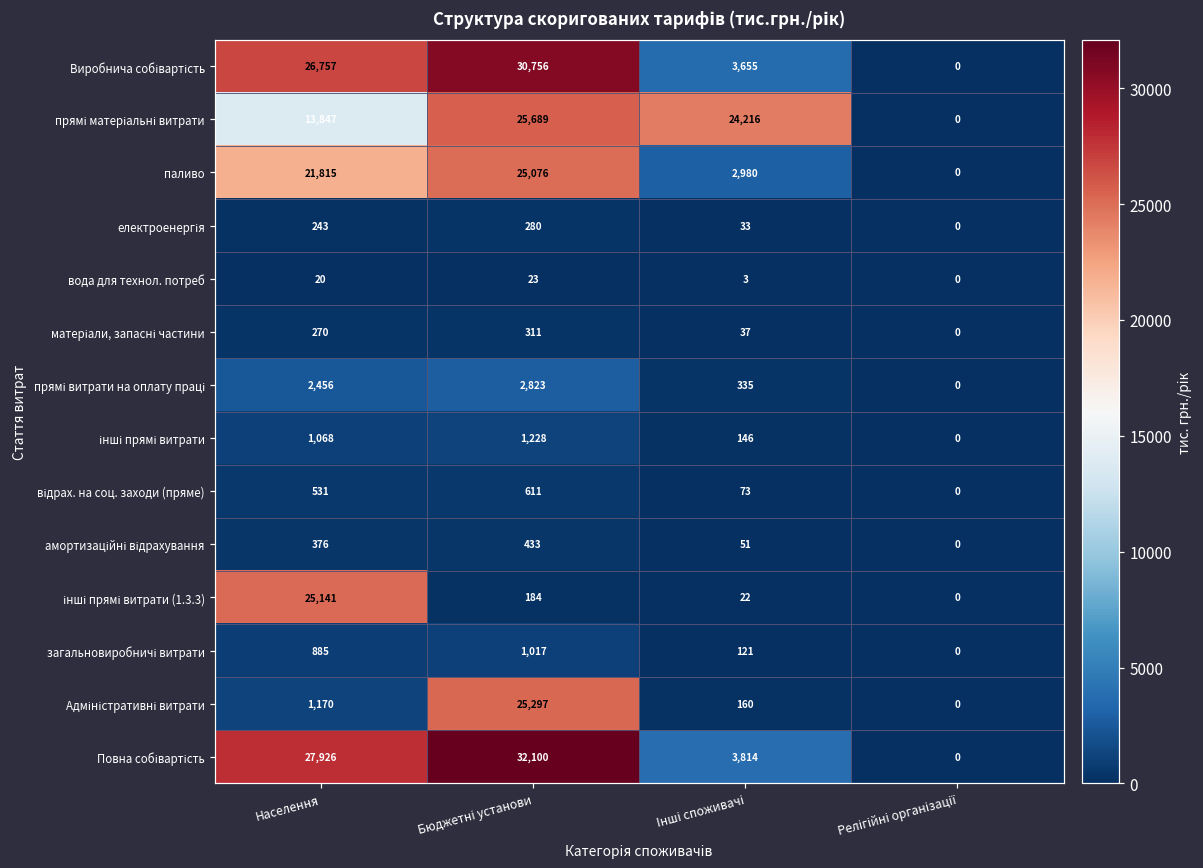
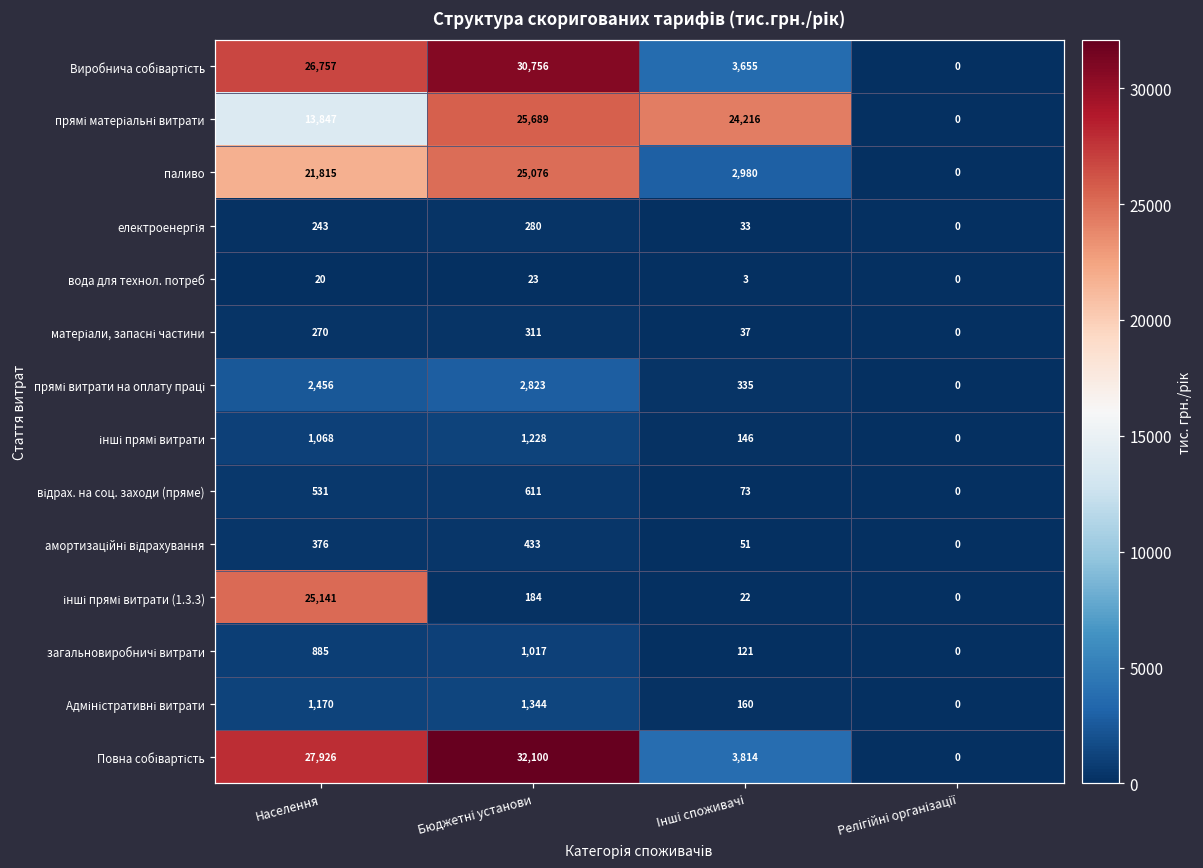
Адміністративні витрати, Бюджетні установи: 25,297 -> 1,344
